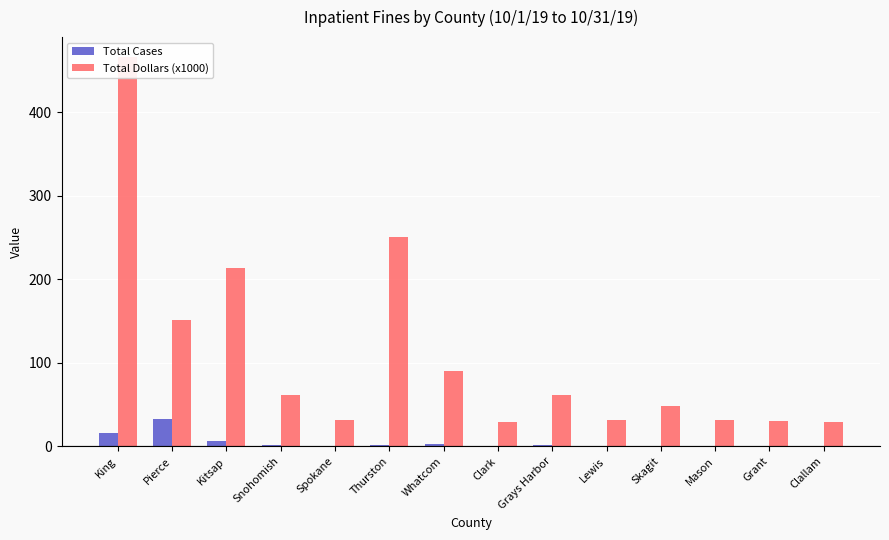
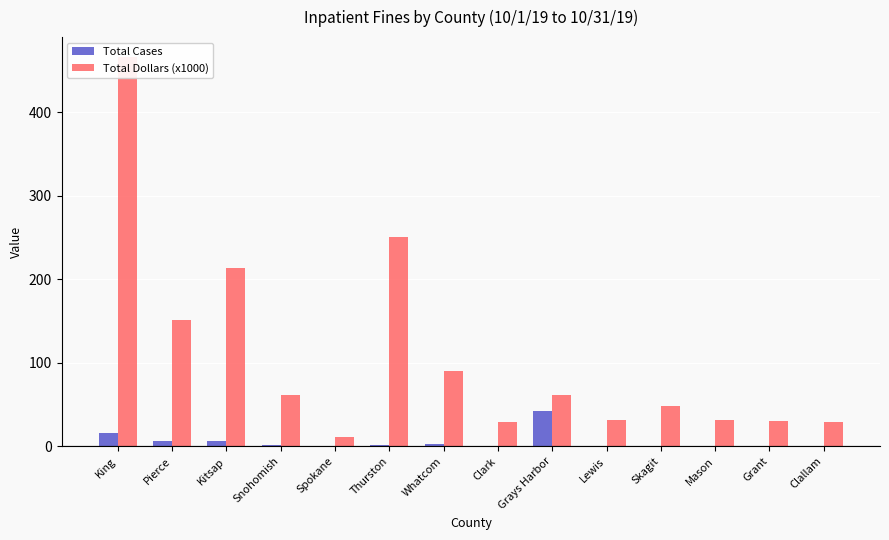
Total Cases, Pierce: 30 -> 10
Total Dollars (x1000), Spokane: 30 -> 10
Total Cases, Grays Harbor: 0 -> 40
